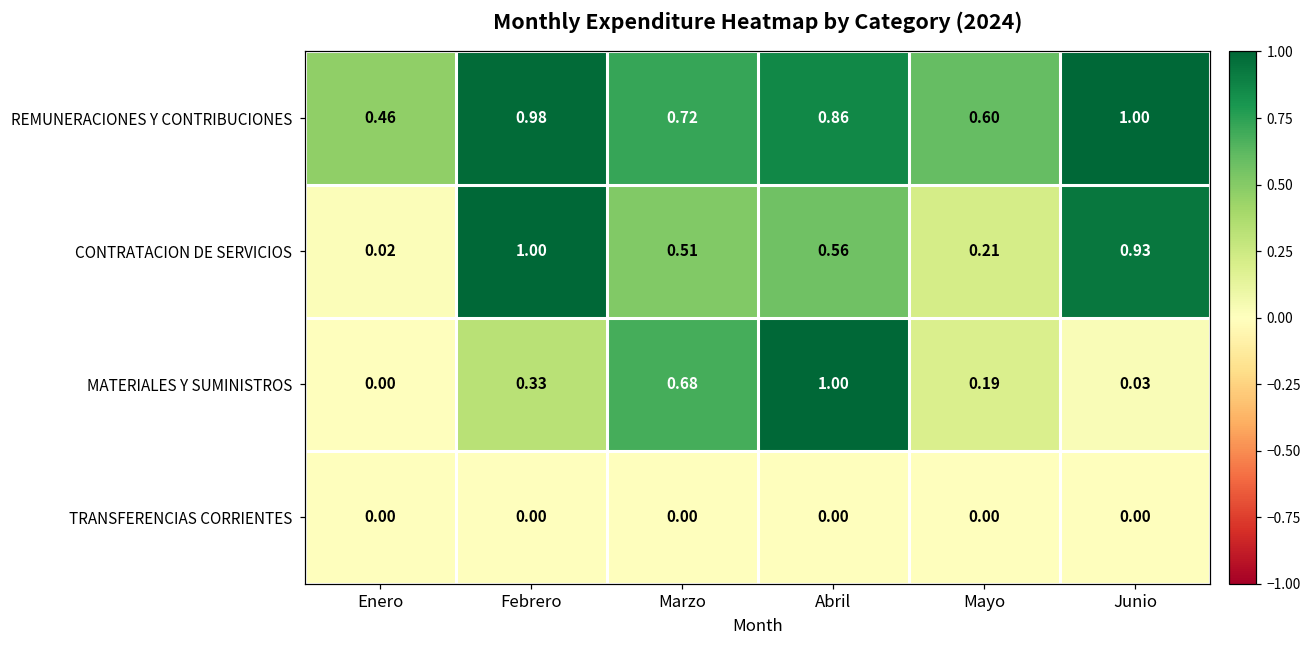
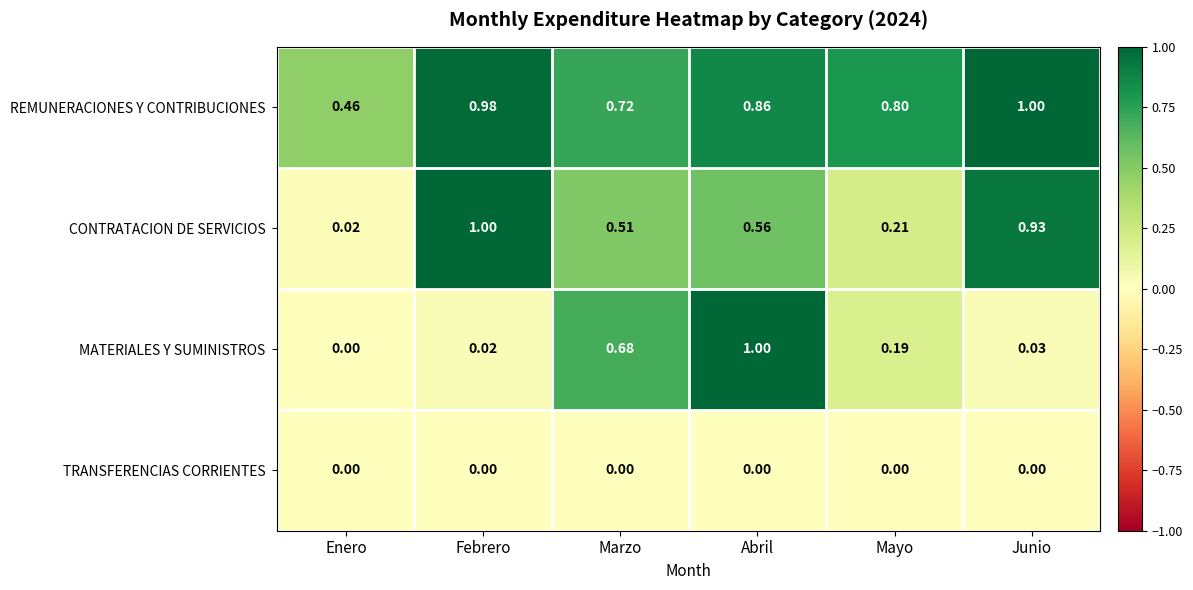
REMUNERACIONES Y CONTRIBUCIONES, Mayo: 0.60 -> 0.80
MATERIALES Y SUMINISTROS, Febrero: 0.33 -> 0.02
